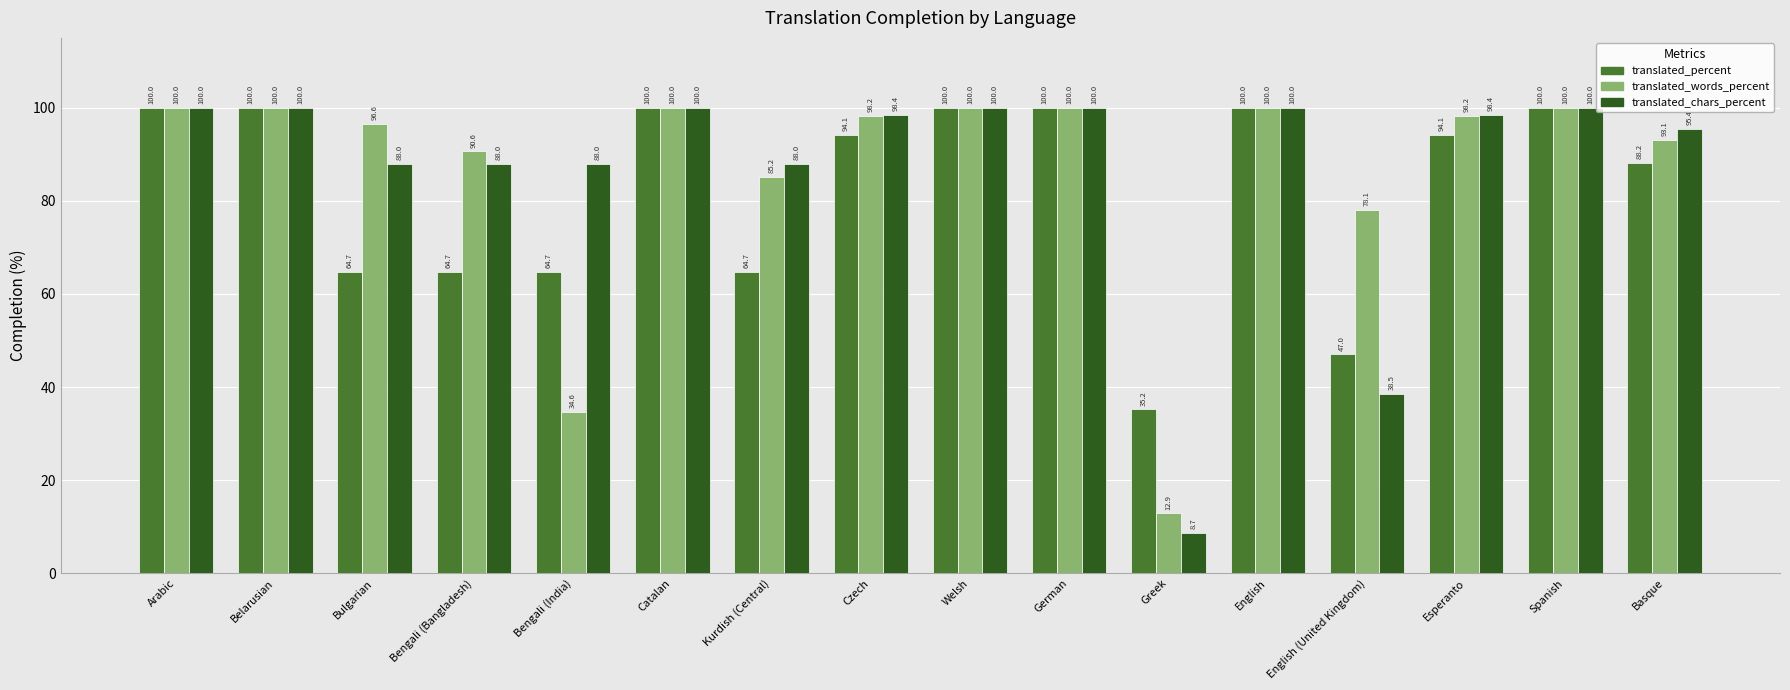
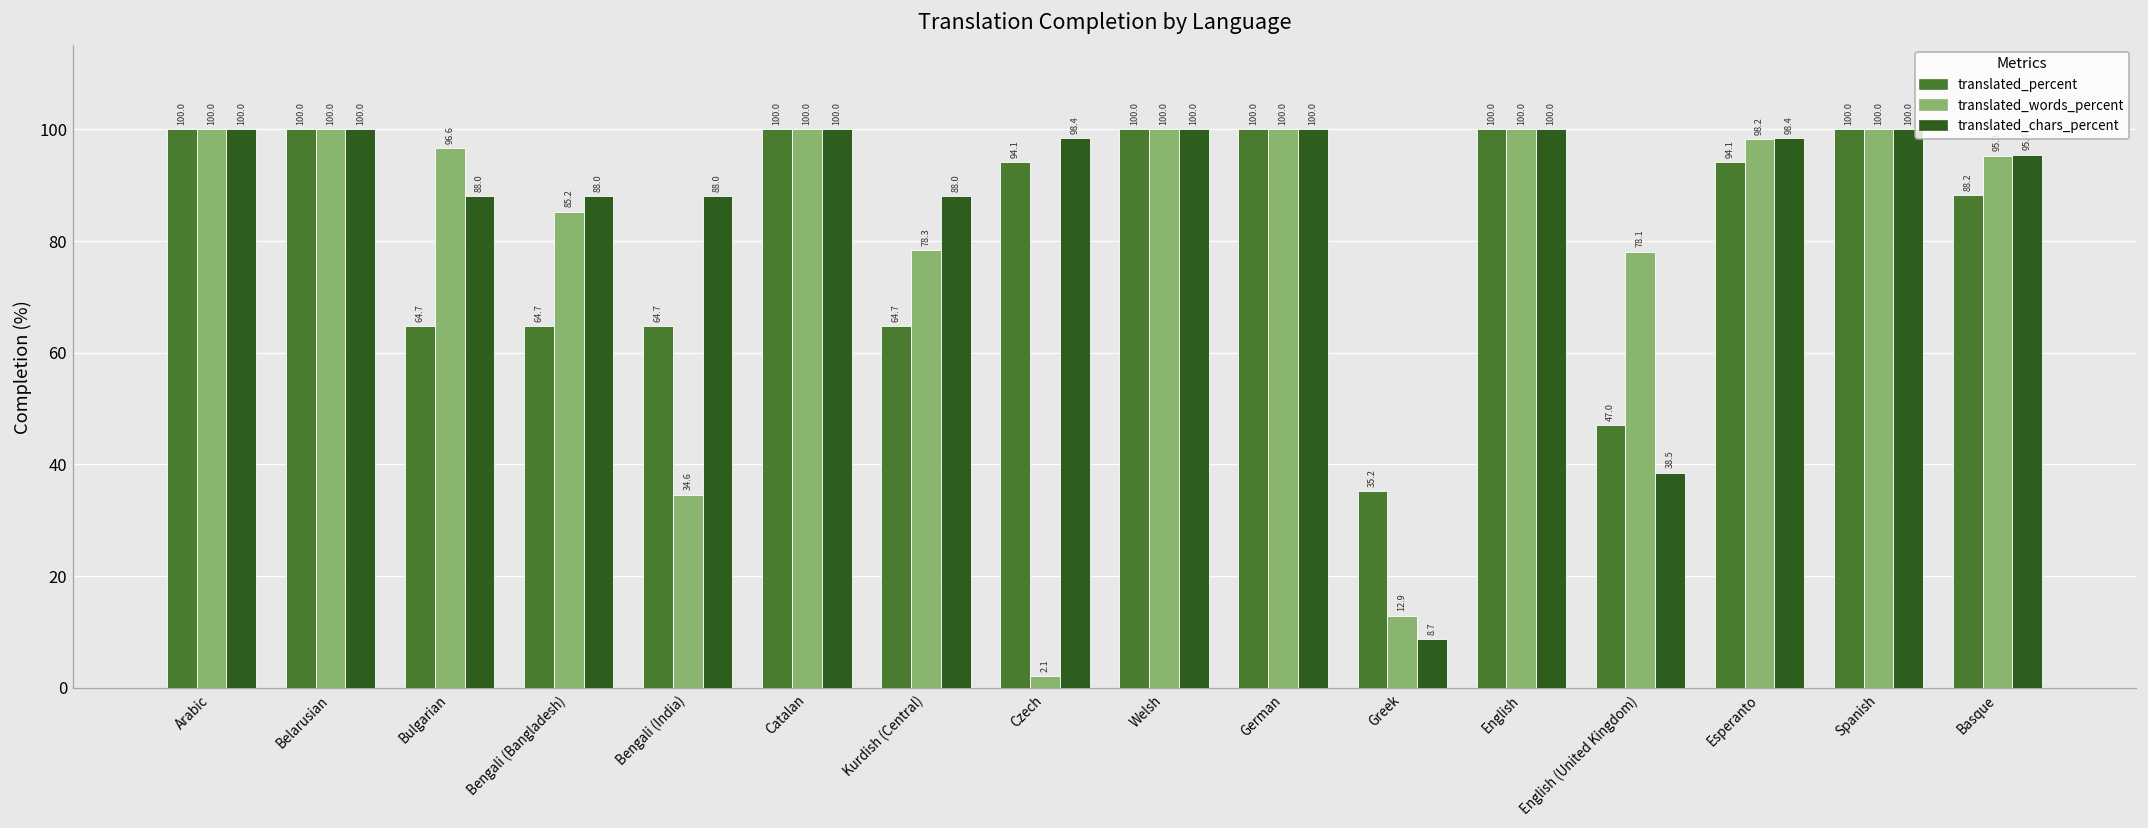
translated_words_percent, Bengali (Bangladesh): 90.6 -> 85.2
translated_words_percent, Kurdish (Central): 85.2 -> 78.3
translated_words_percent, Czech: 98.2 -> 2.1
translated_words_percent, Basque: 93.1 -> 95.3
